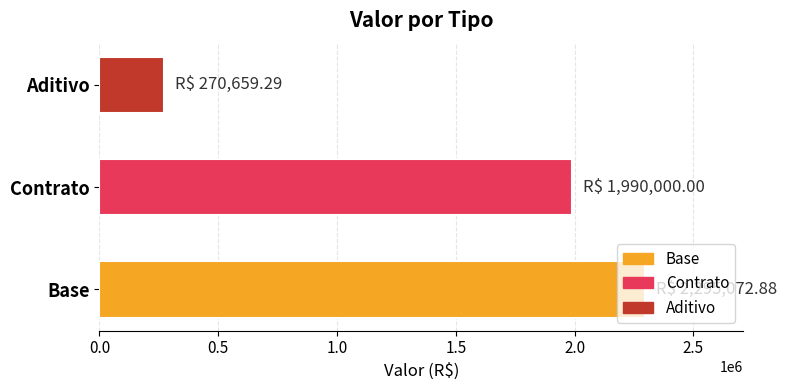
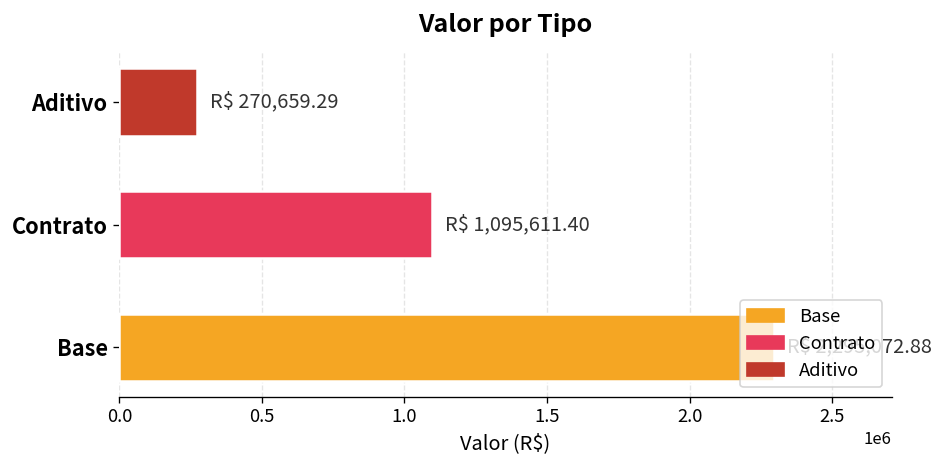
Contrato: 1,990,000.00 -> 1,095,611.40
